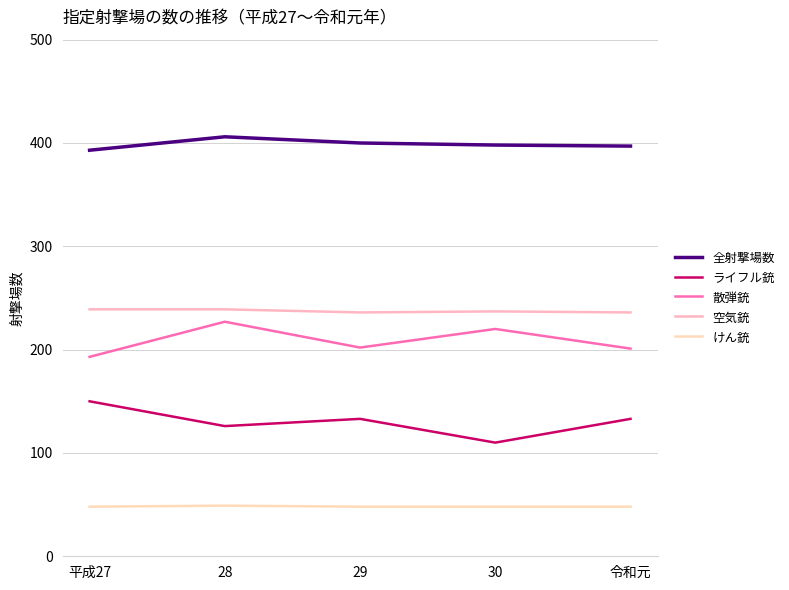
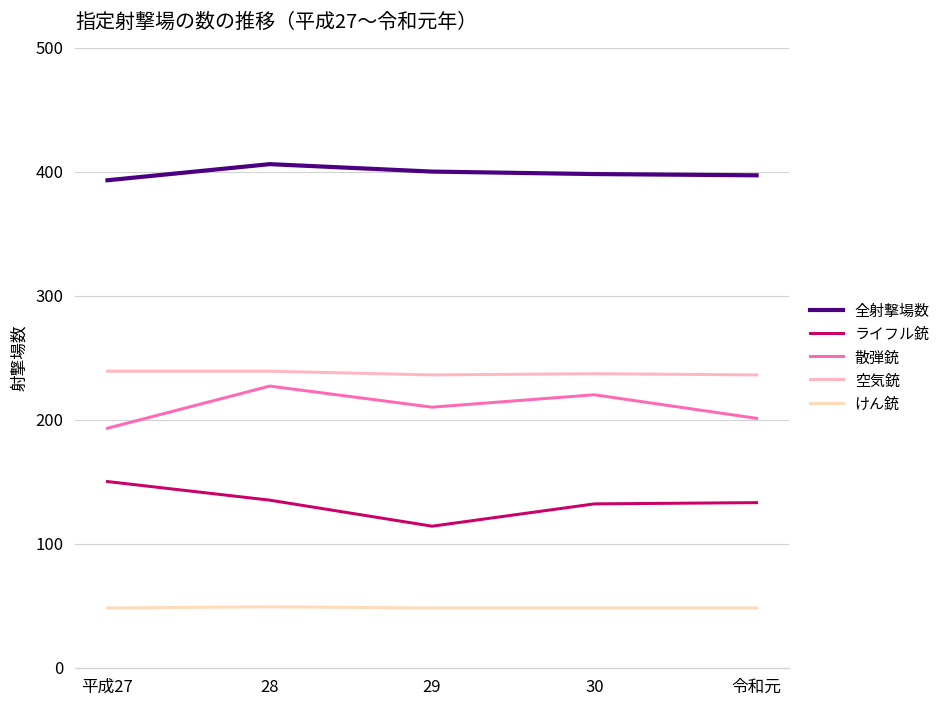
ライフル銃, 28: 126 -> 135
ライフル銃, 29: 133 -> 114
散弾銃, 29: 202 -> 210
ライフル銃, 30: 110 -> 132
